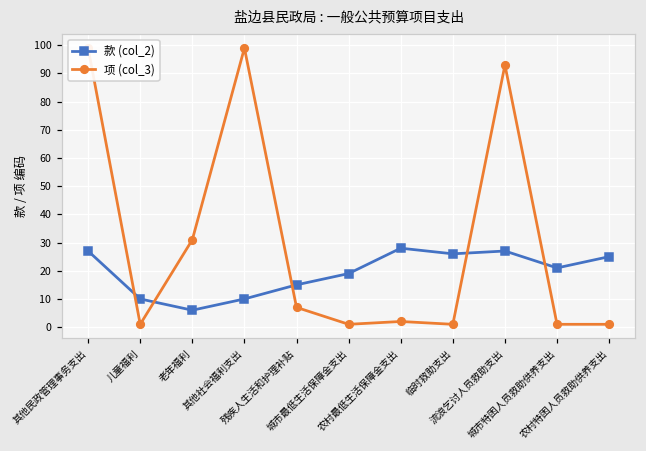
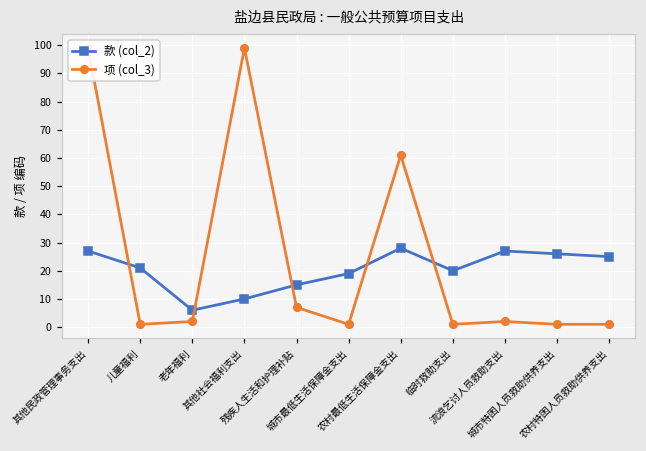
款 (col_2), 儿童福利: 10 -> 21
项 (col_3), 老年福利: 31 -> 2
项 (col_3), 农村最低生活保障金支出: 2 -> 61
款 (col_2), 临时救助支出: 26 -> 20
项 (col_3), 流浪乞讨人员救助支出: 93 -> 2
款 (col_2), 城市特困人员救助供养支出: 21 -> 26
